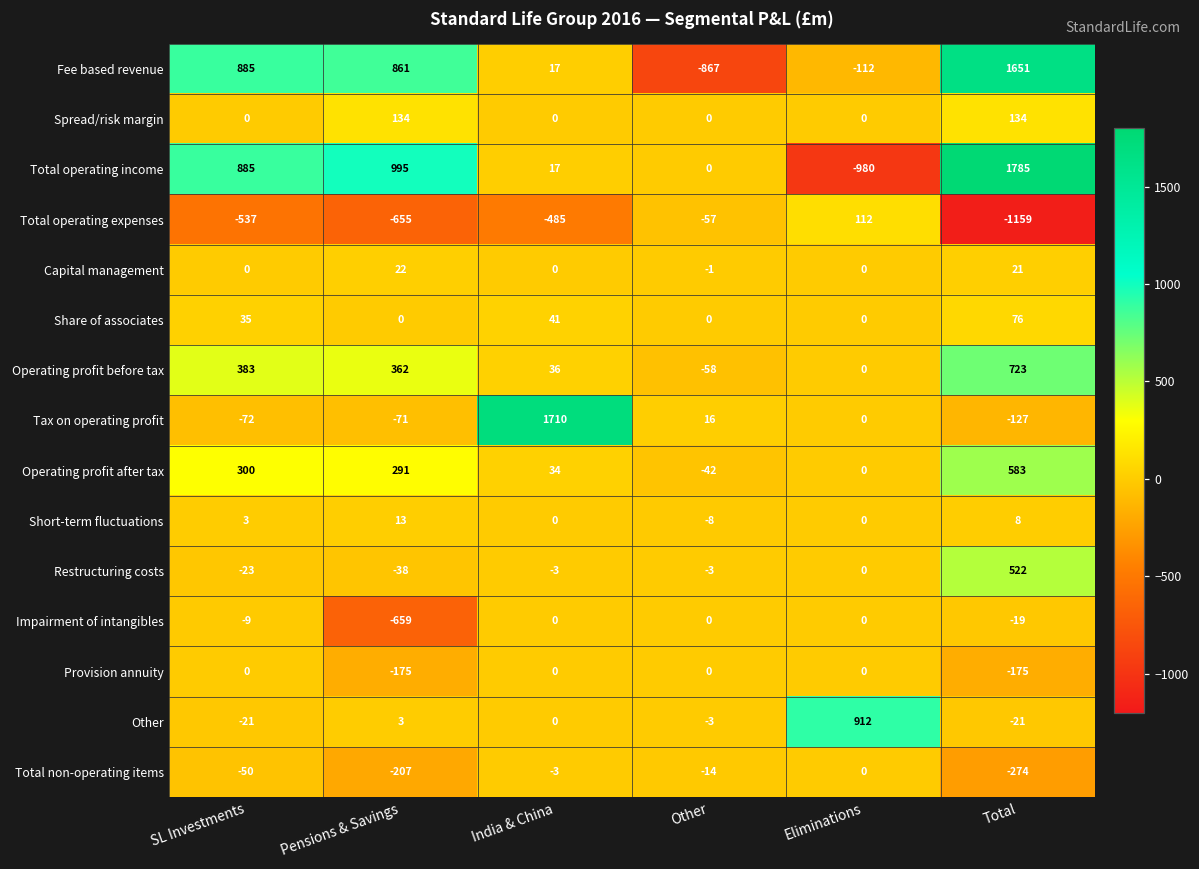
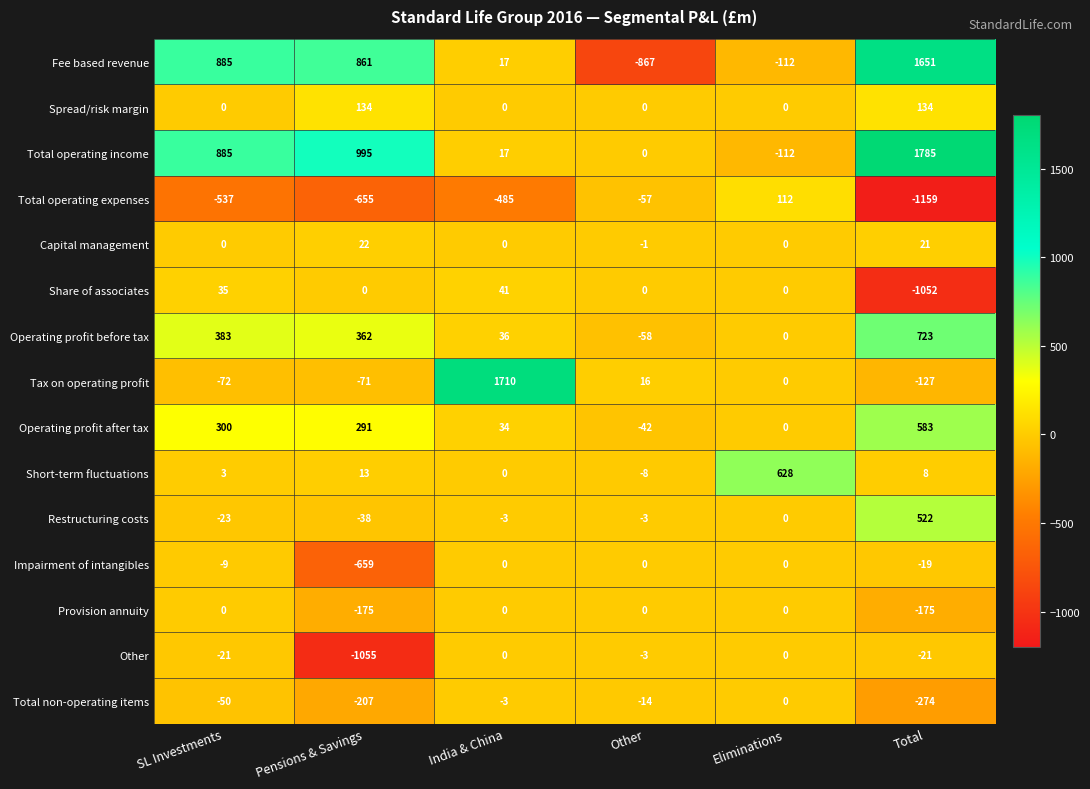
Total operating income, Eliminations: -980 -> -112
Share of associates, Total: 76 -> -1052
Short-term fluctuations, Eliminations: 0 -> 628
Other, Pensions & Savings: 3 -> -1055
Other, Eliminations: 912 -> 0
